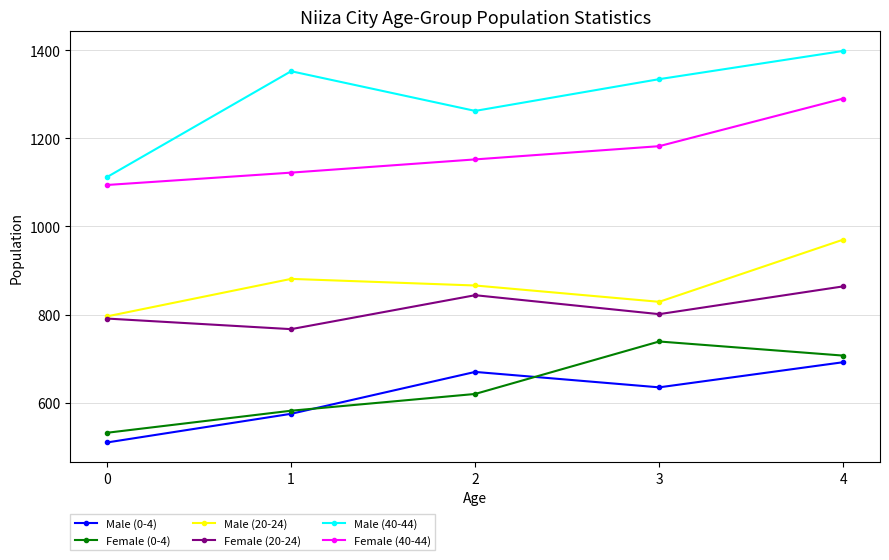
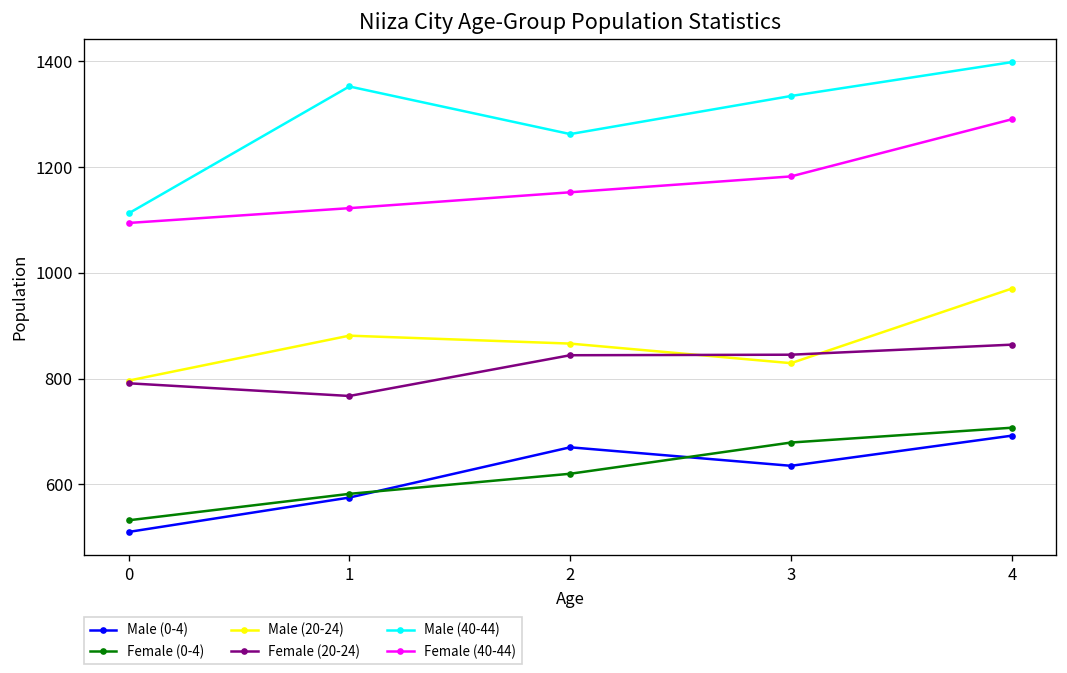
Female (0-4), 3: 740 -> 680
Female (20-24), 3: 800 -> 850
